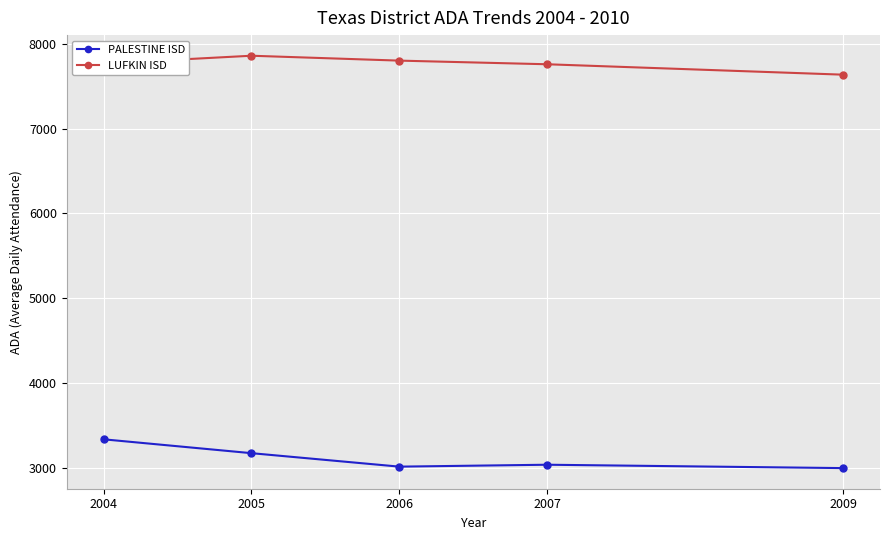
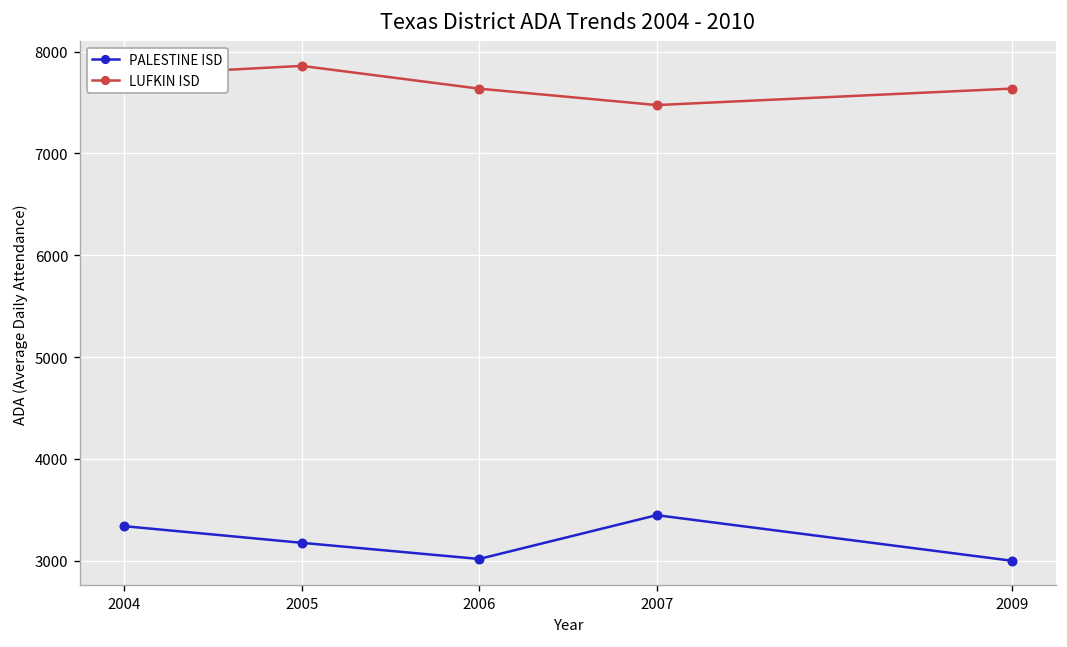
LUFKIN ISD, 2006: 7800 -> 7600
PALESTINE ISD, 2007: 3000 -> 3400
LUFKIN ISD, 2007: 7800 -> 7500
